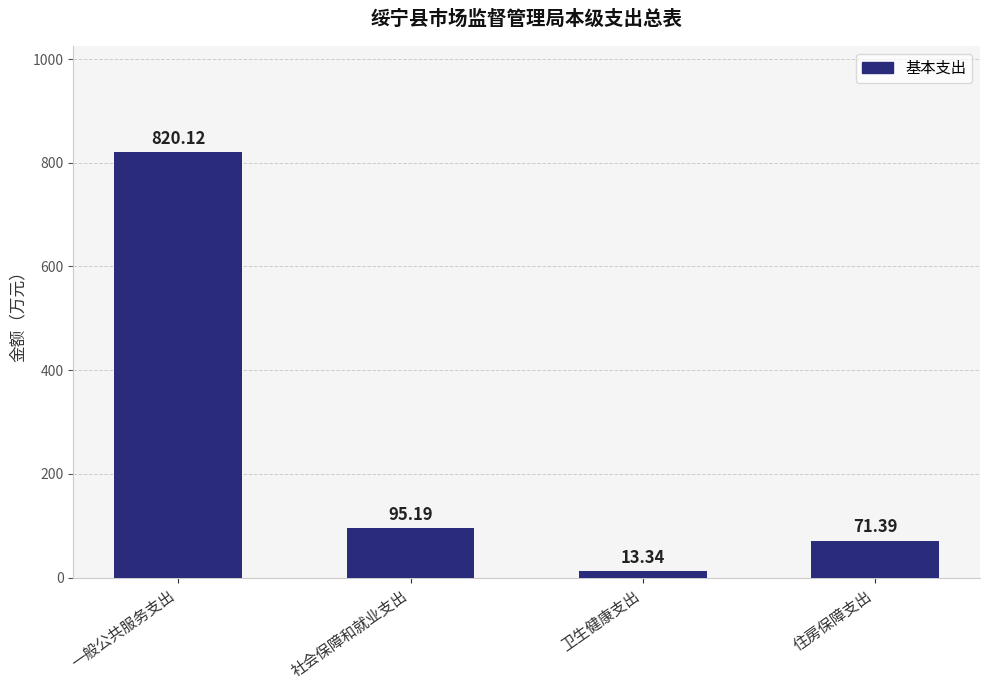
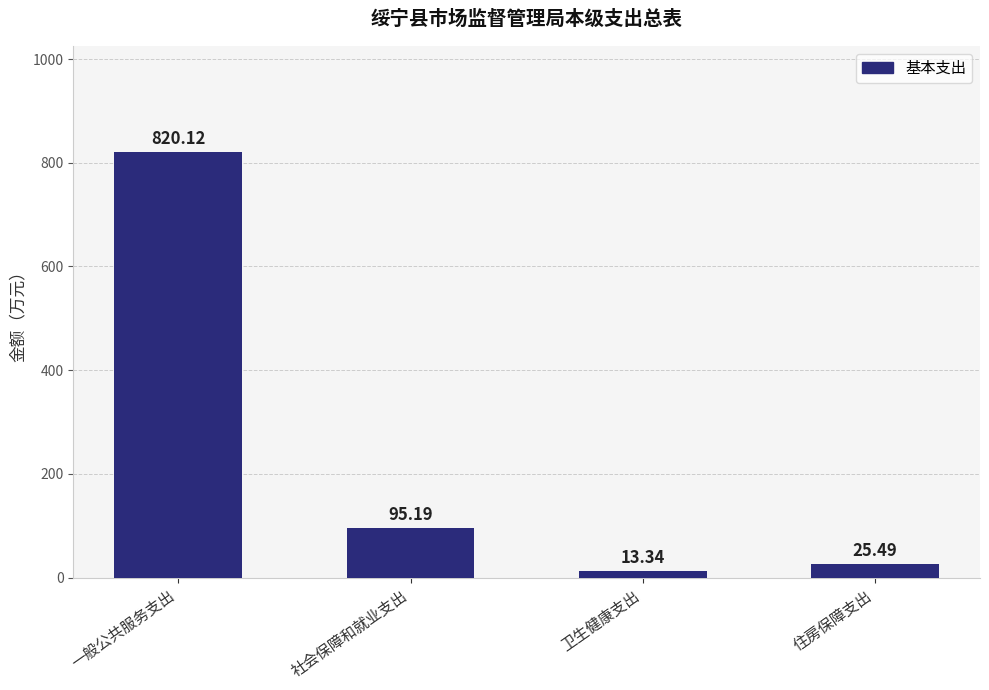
住房保障支出: 71.39 -> 25.49
